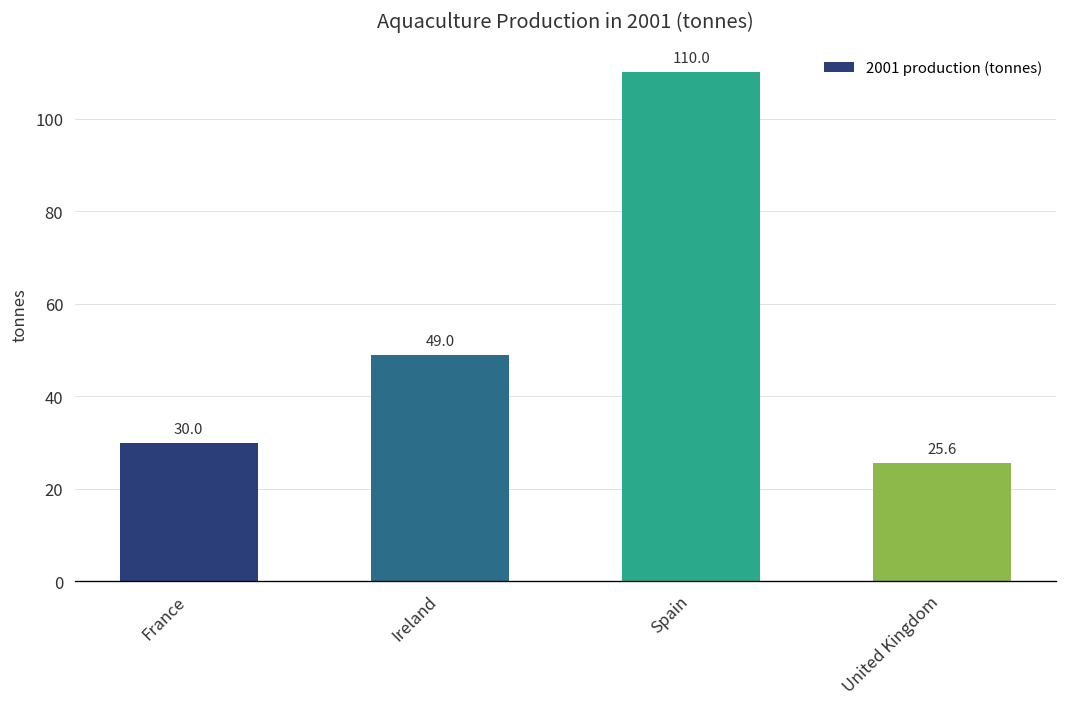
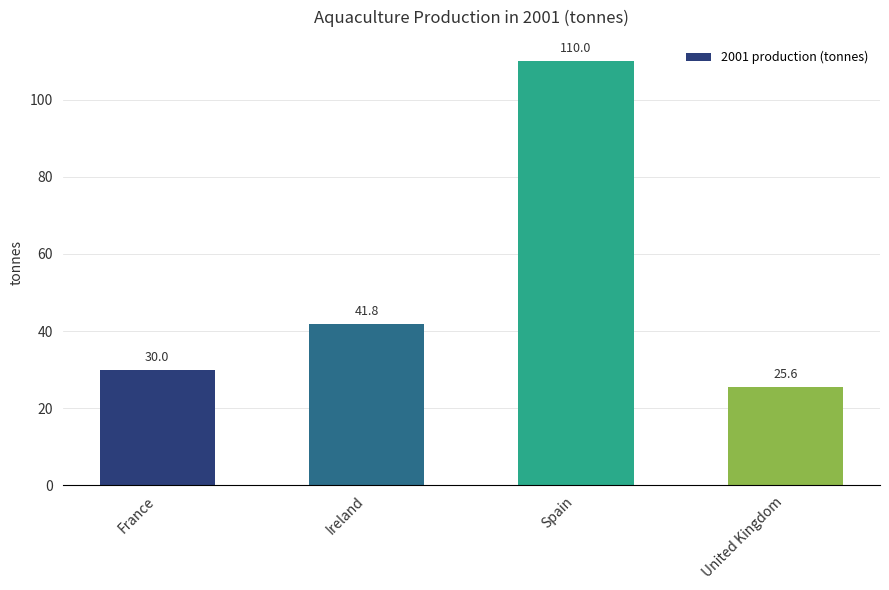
Ireland: 49.0 -> 41.8
